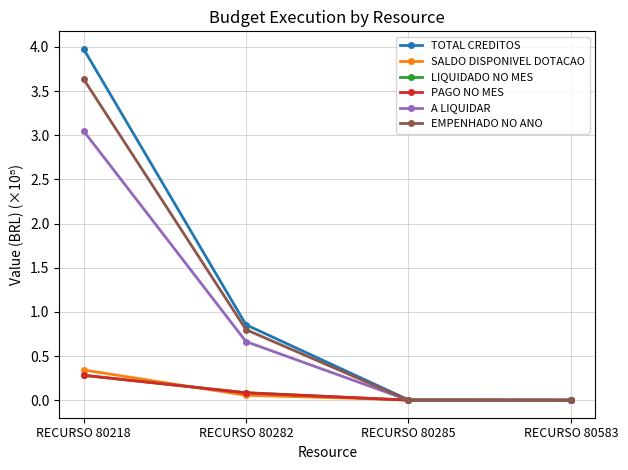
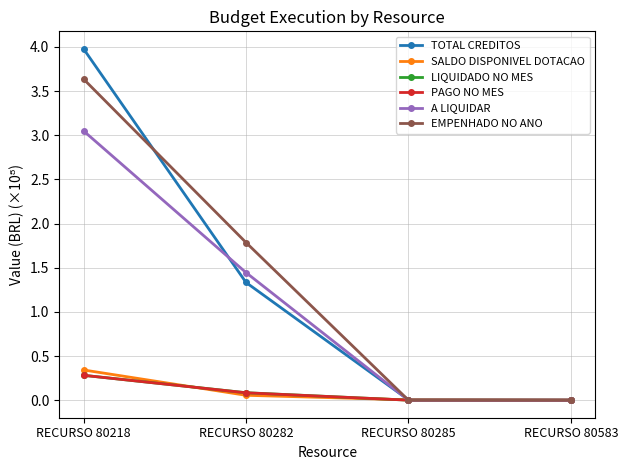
TOTAL CREDITOS, RECURSO 80282: 0.9 -> 1.3
A LIQUIDAR, RECURSO 80282: 0.7 -> 1.4
EMPENHADO NO ANO, RECURSO 80282: 0.8 -> 1.8
